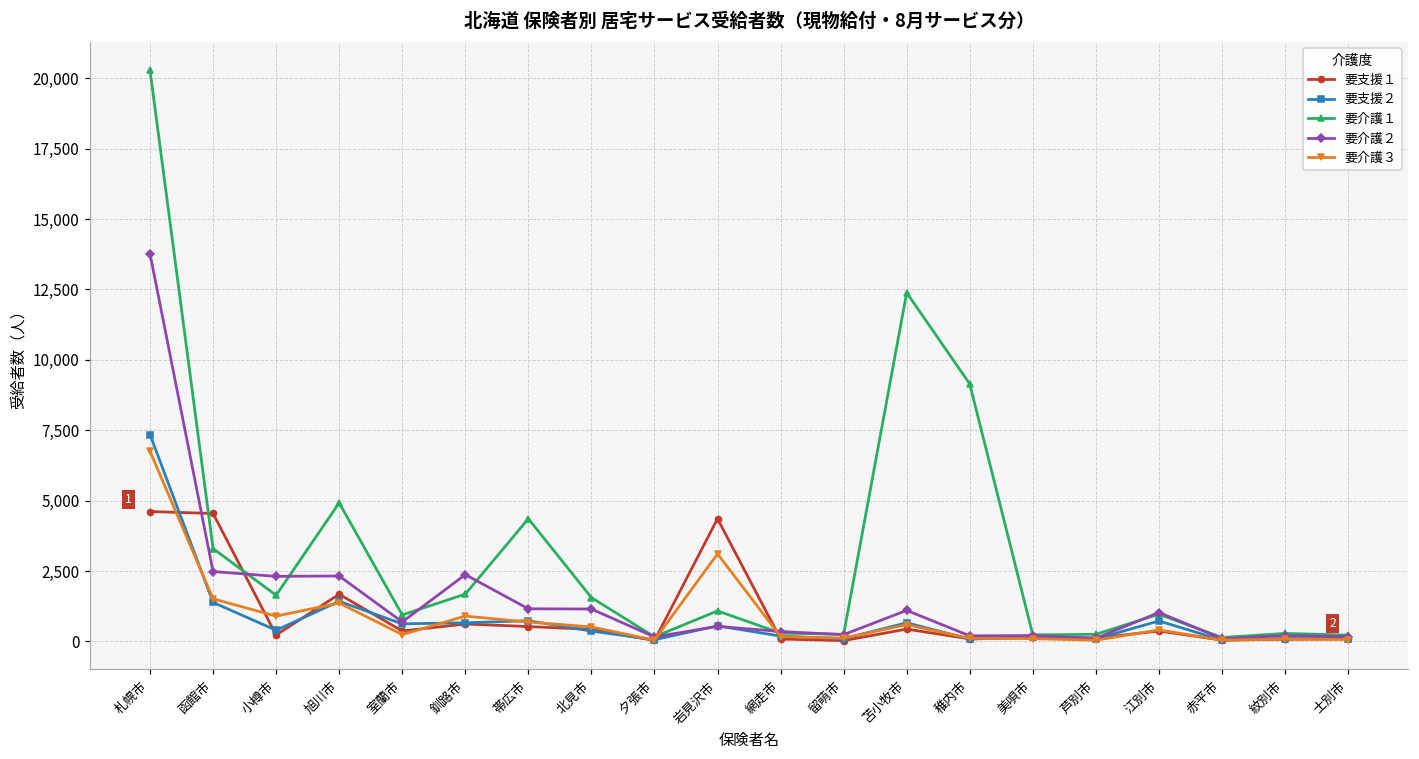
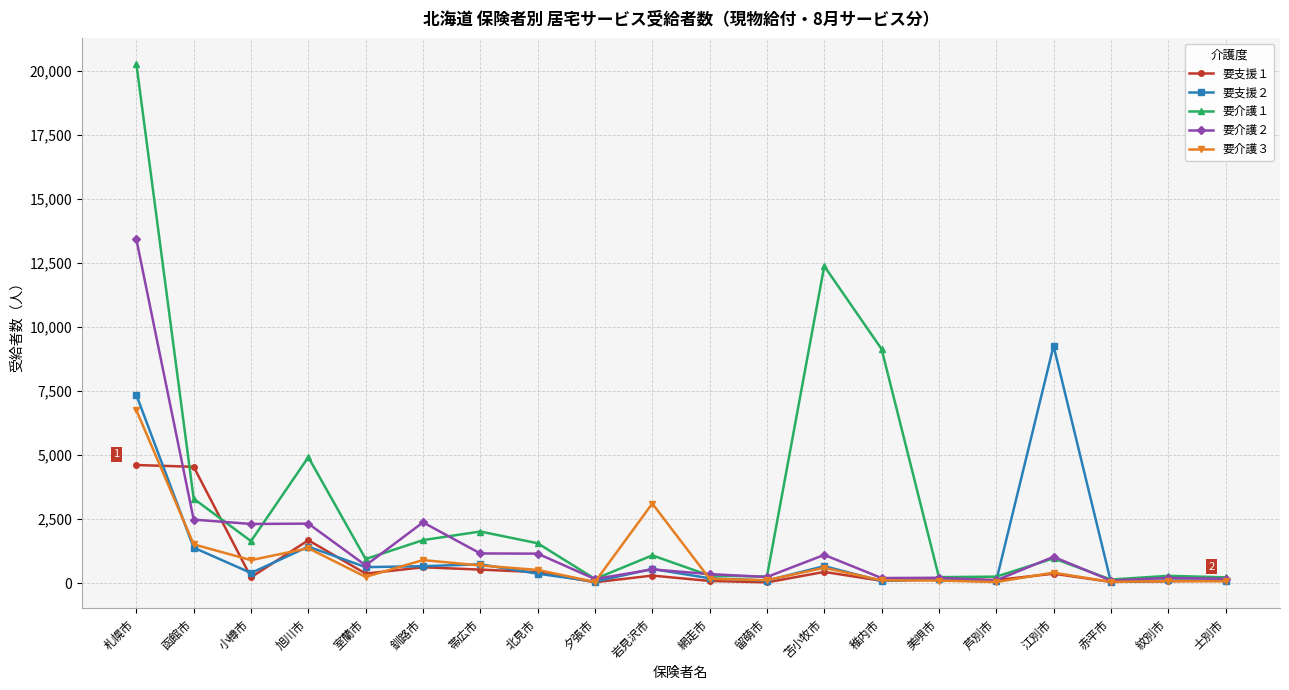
要介護２, 札幌市: 13,800 -> 13,400
要介護１, 帯広市: 4,400 -> 2,000
要支援１, 岩見沢市: 4,400 -> 300
要支援２, 江別市: 700 -> 9,300
